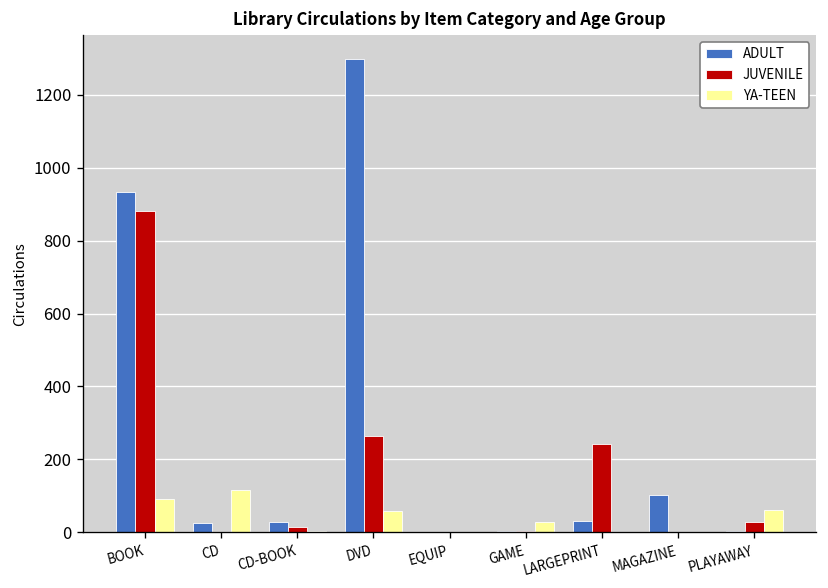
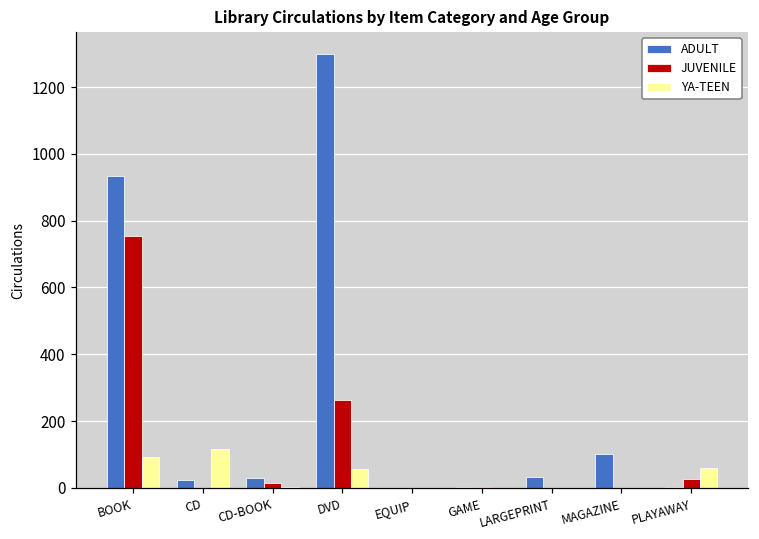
JUVENILE, BOOK: 880 -> 750
YA-TEEN, GAME: 30 -> 0
JUVENILE, LARGEPRINT: 240 -> 0
